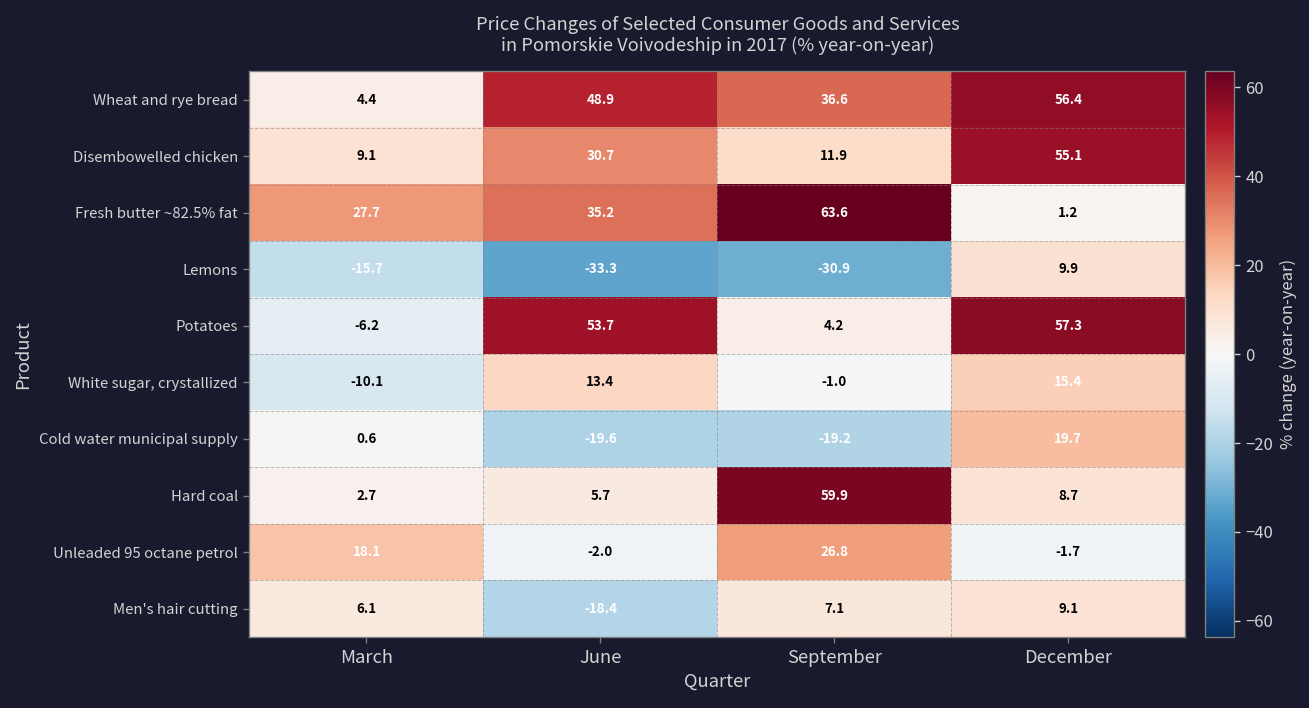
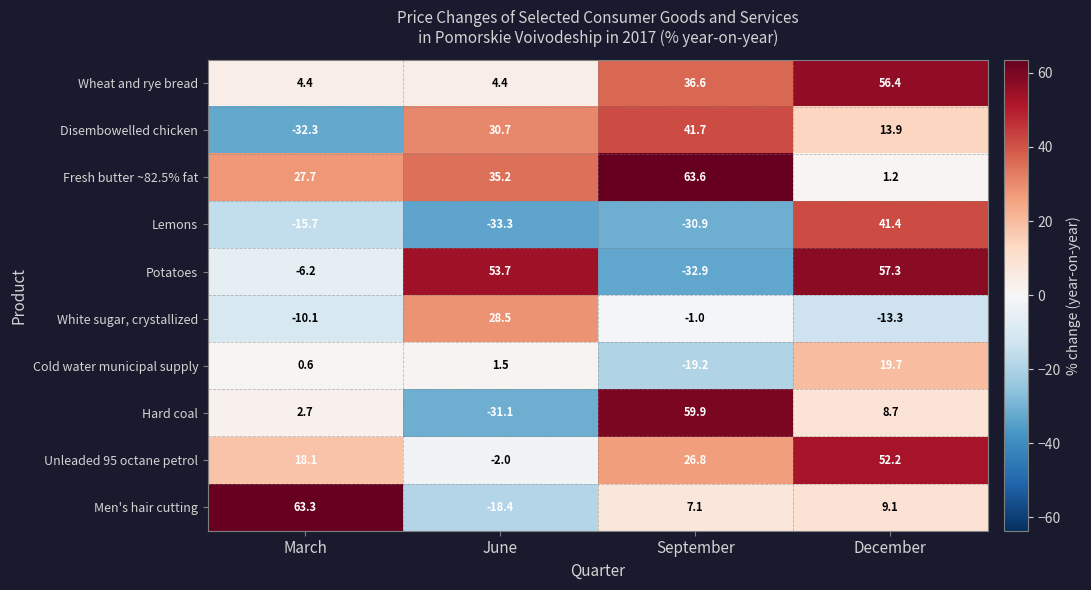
Wheat and rye bread, June: 48.9 -> 4.4
Disembowelled chicken, March: 9.1 -> -32.3
Disembowelled chicken, September: 11.9 -> 41.7
Disembowelled chicken, December: 55.1 -> 13.9
Lemons, December: 9.9 -> 41.4
Potatoes, September: 4.2 -> -32.9
White sugar, crystallized, June: 13.4 -> 28.5
White sugar, crystallized, December: 15.4 -> -13.3
Cold water municipal supply, June: -19.6 -> 1.5
Hard coal, June: 5.7 -> -31.1
Unleaded 95 octane petrol, December: -1.7 -> 52.2
Men's hair cutting, March: 6.1 -> 63.3
